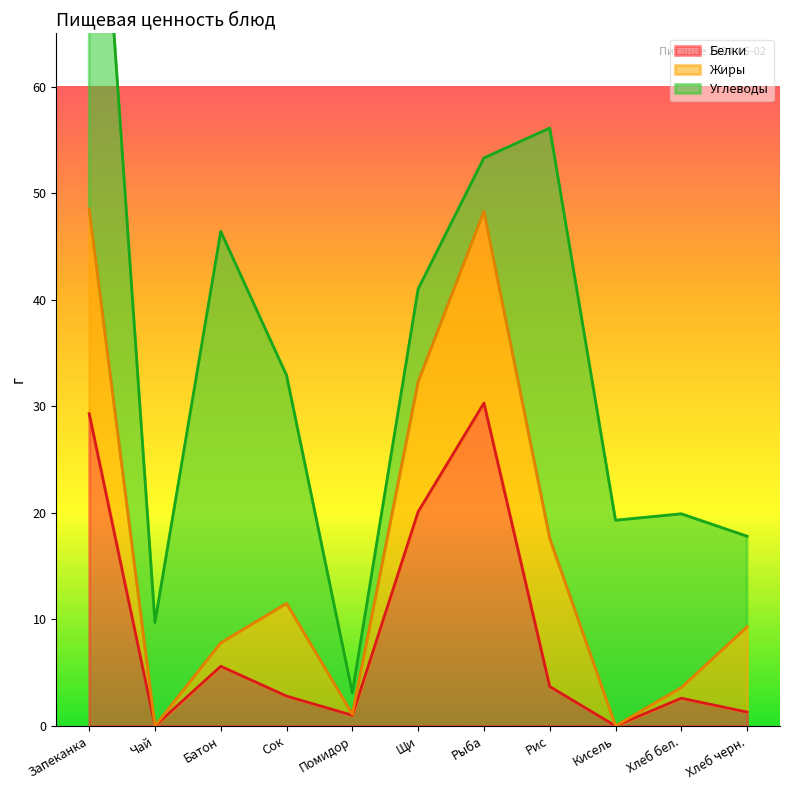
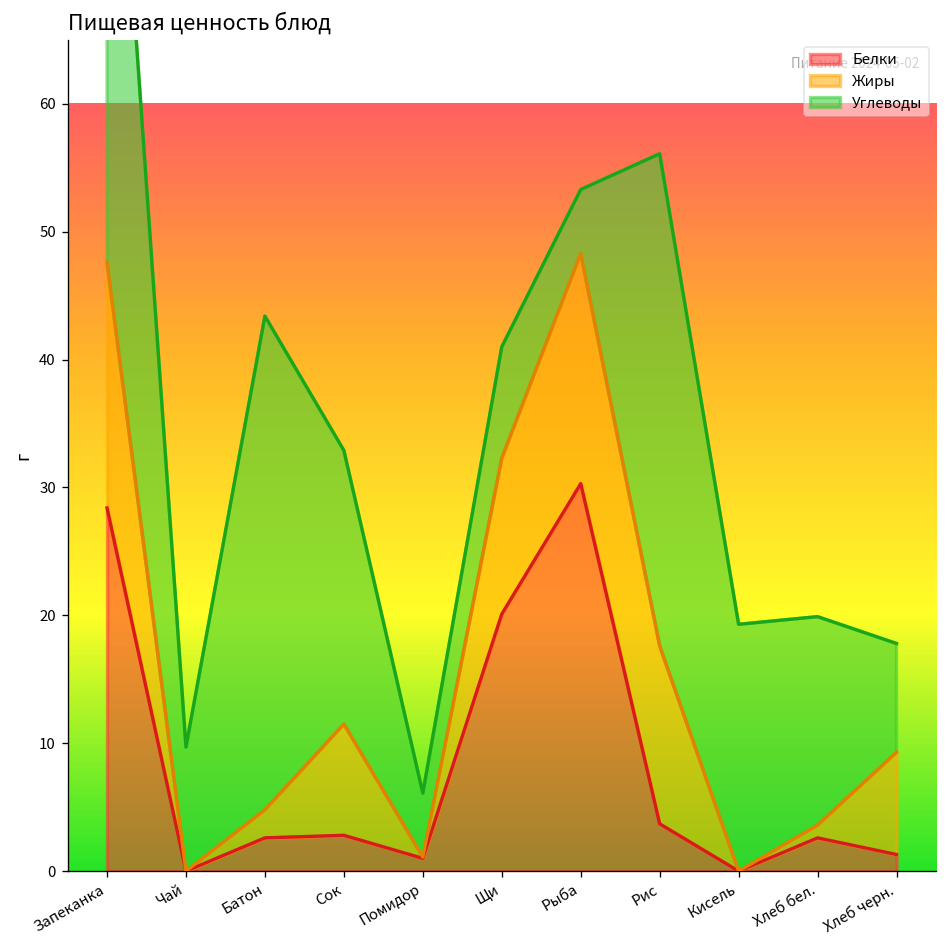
Белки, Запеканка: 29.3 -> 28.4
Белки, Батон: 5.6 -> 2.6
Углеводы, Помидор: 2 -> 5
